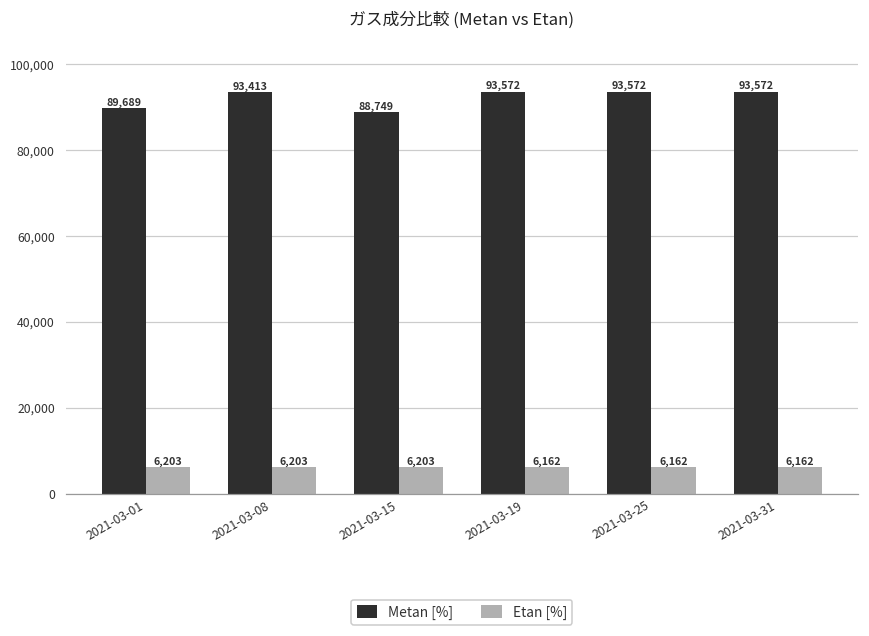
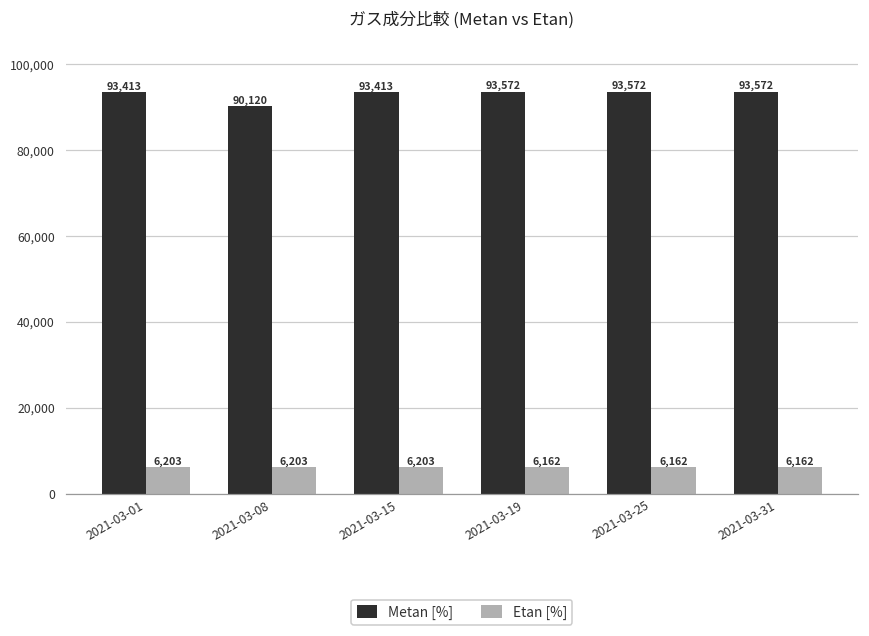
Metan [%], 2021-03-01: 89,689 -> 93,413
Metan [%], 2021-03-08: 93,413 -> 90,120
Metan [%], 2021-03-15: 88,749 -> 93,413
